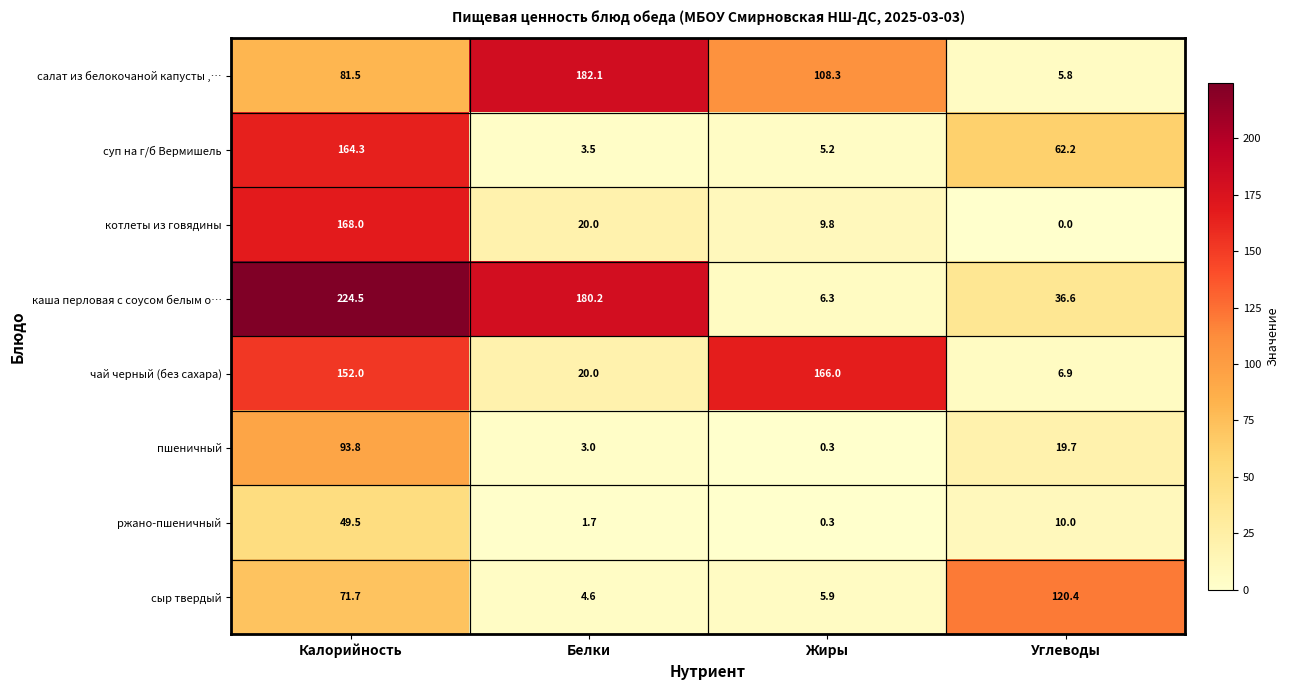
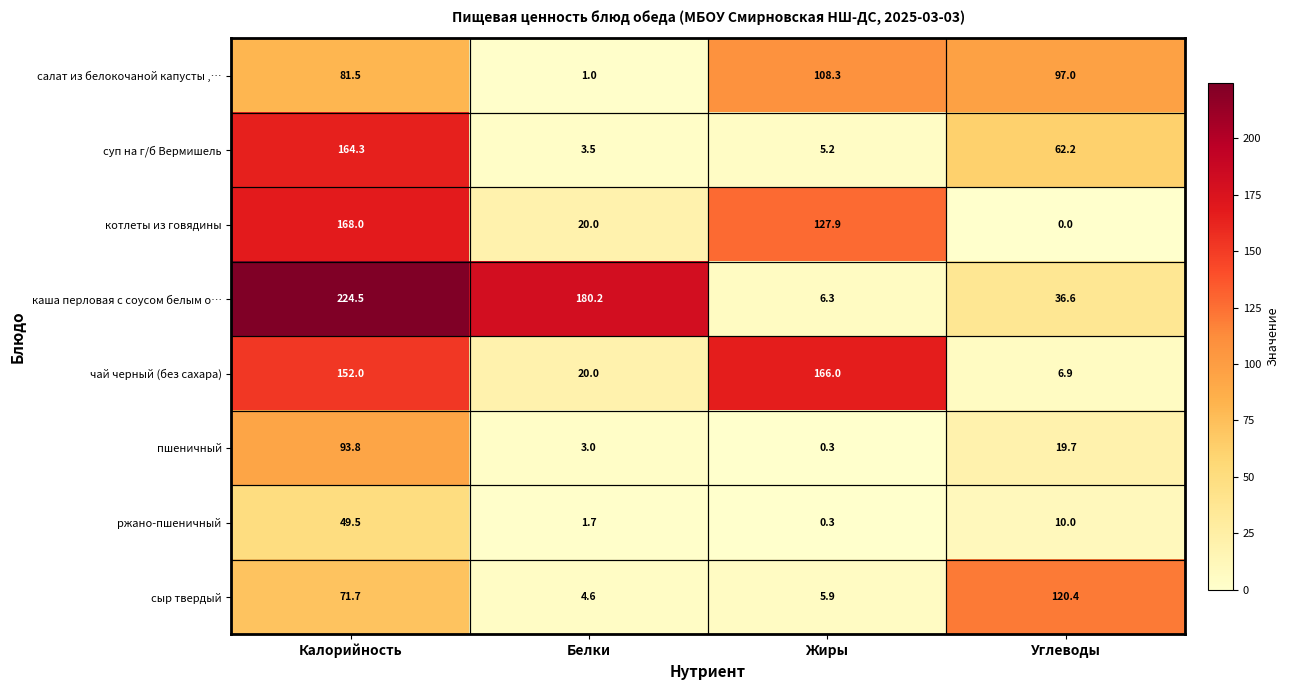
салат из белокочаной капусты ,…, Белки: 182.1 -> 1.0
салат из белокочаной капусты ,…, Углеводы: 5.8 -> 97.0
котлеты из говядины, Жиры: 9.8 -> 127.9
